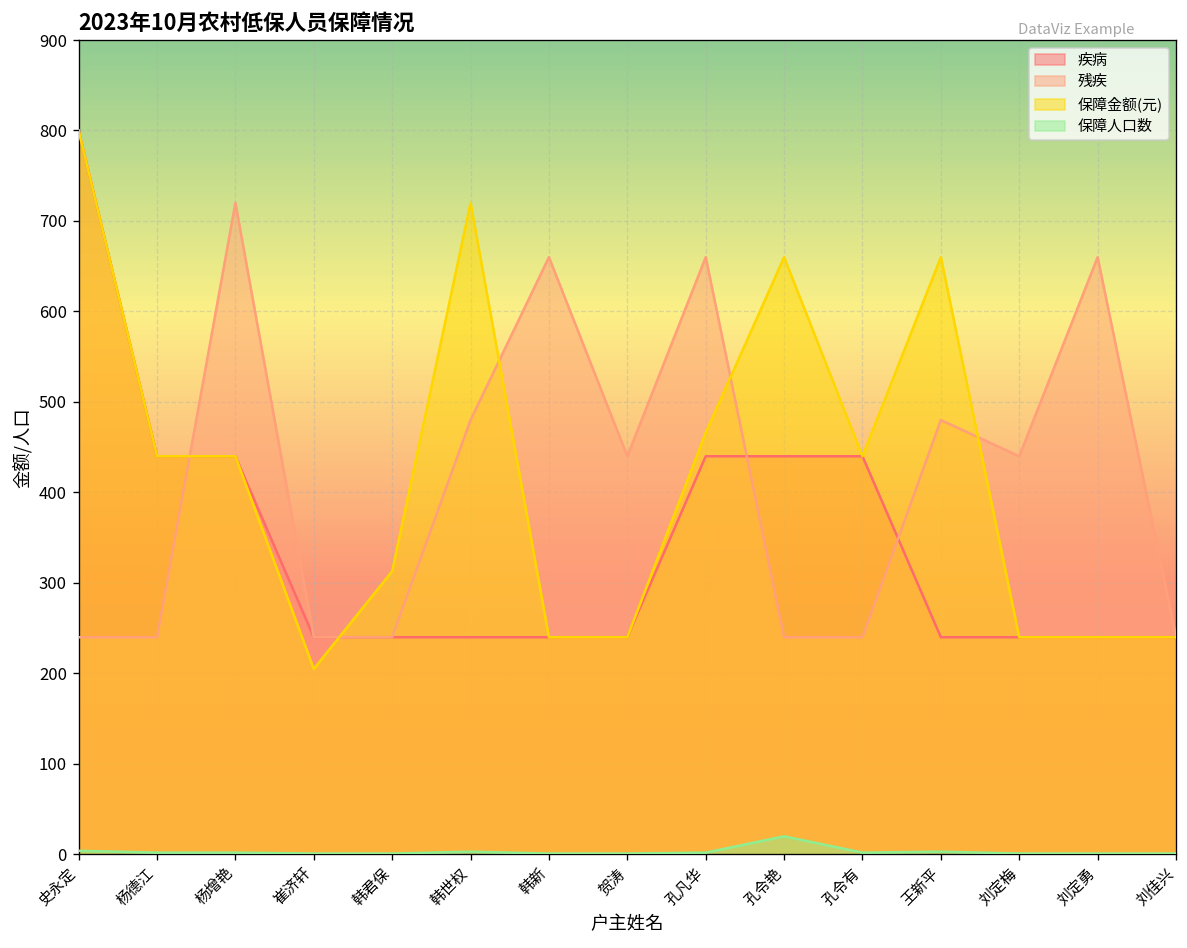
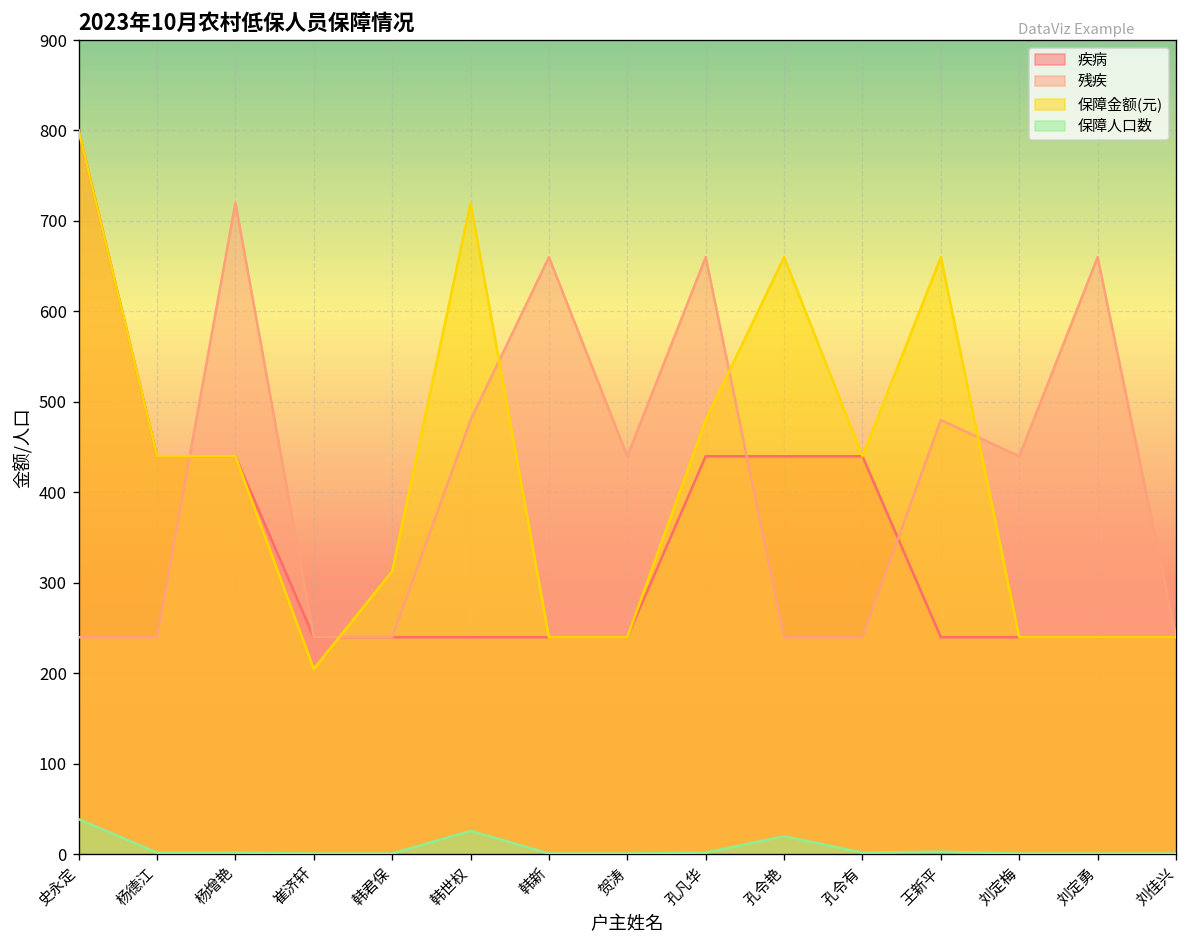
保障人口数, 史永定: 0 -> 40
保障人口数, 韩世权: 0 -> 30
保障金额(元), 孔凡华: 470 -> 480
